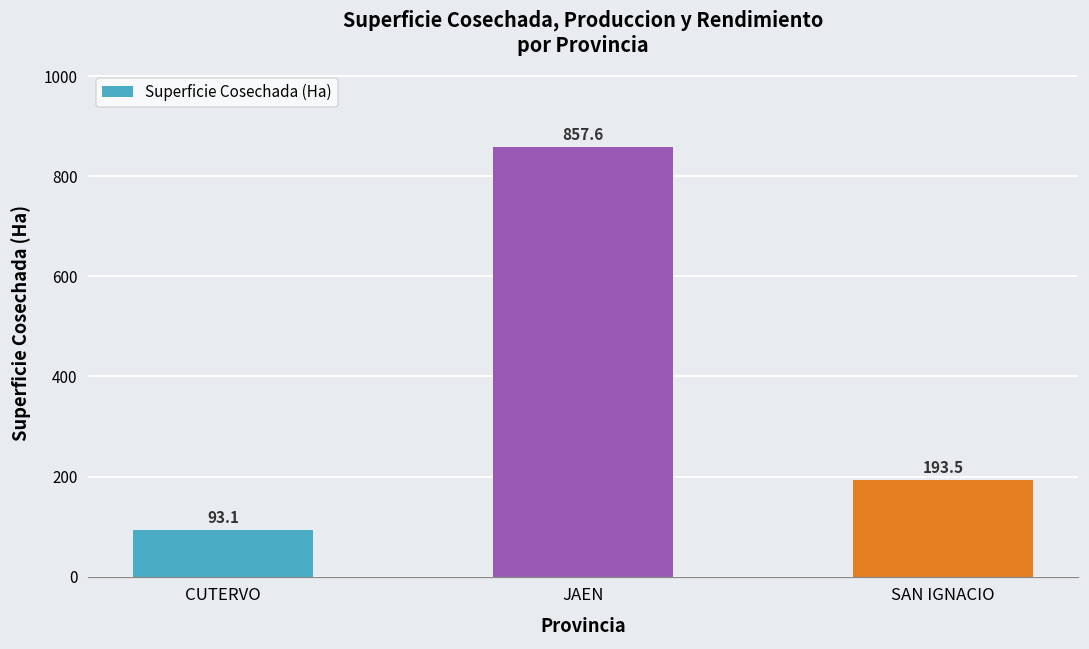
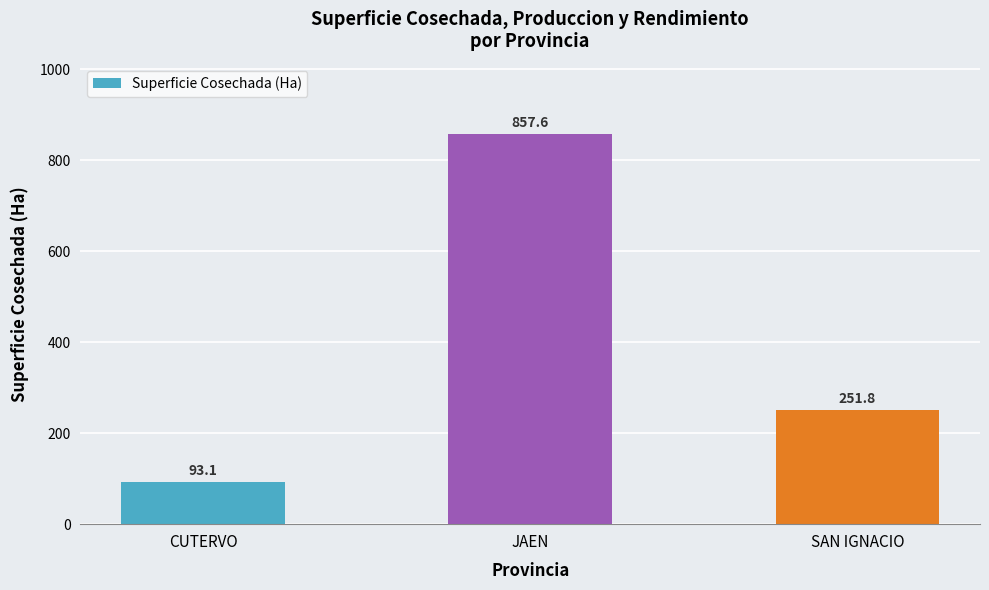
SAN IGNACIO: 193.5 -> 251.8
